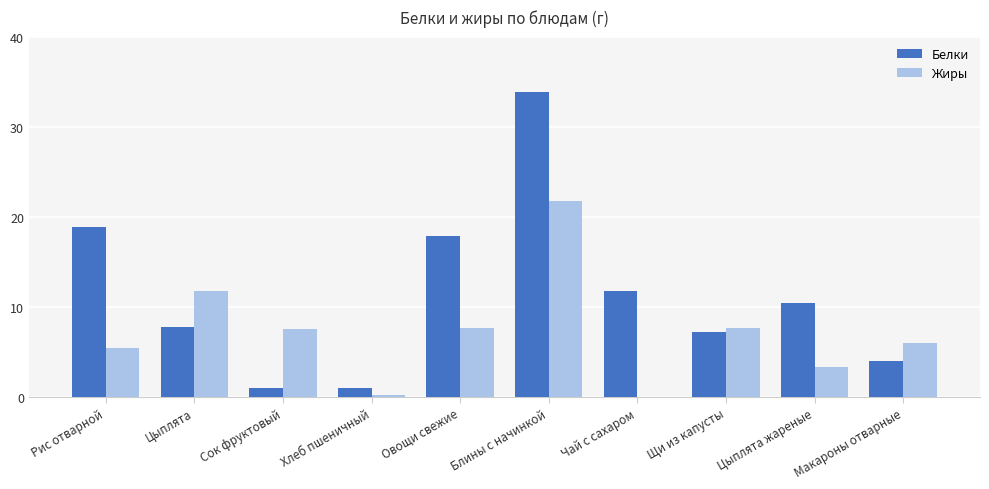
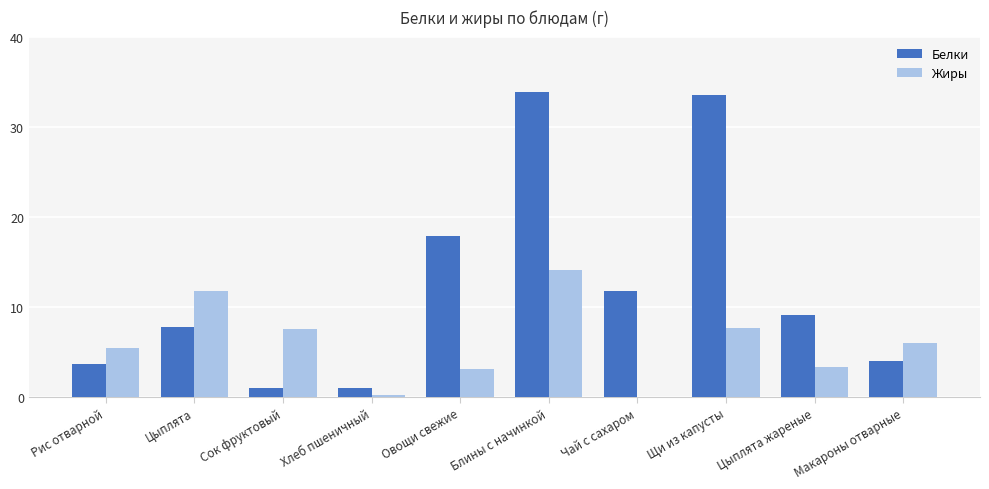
Белки, Рис отварной: 19 -> 4
Жиры, Овощи свежие: 8 -> 3
Жиры, Блины с начинкой: 22 -> 14
Белки, Щи из капусты: 7 -> 34
Белки, Цыплята жареные: 10 -> 9
